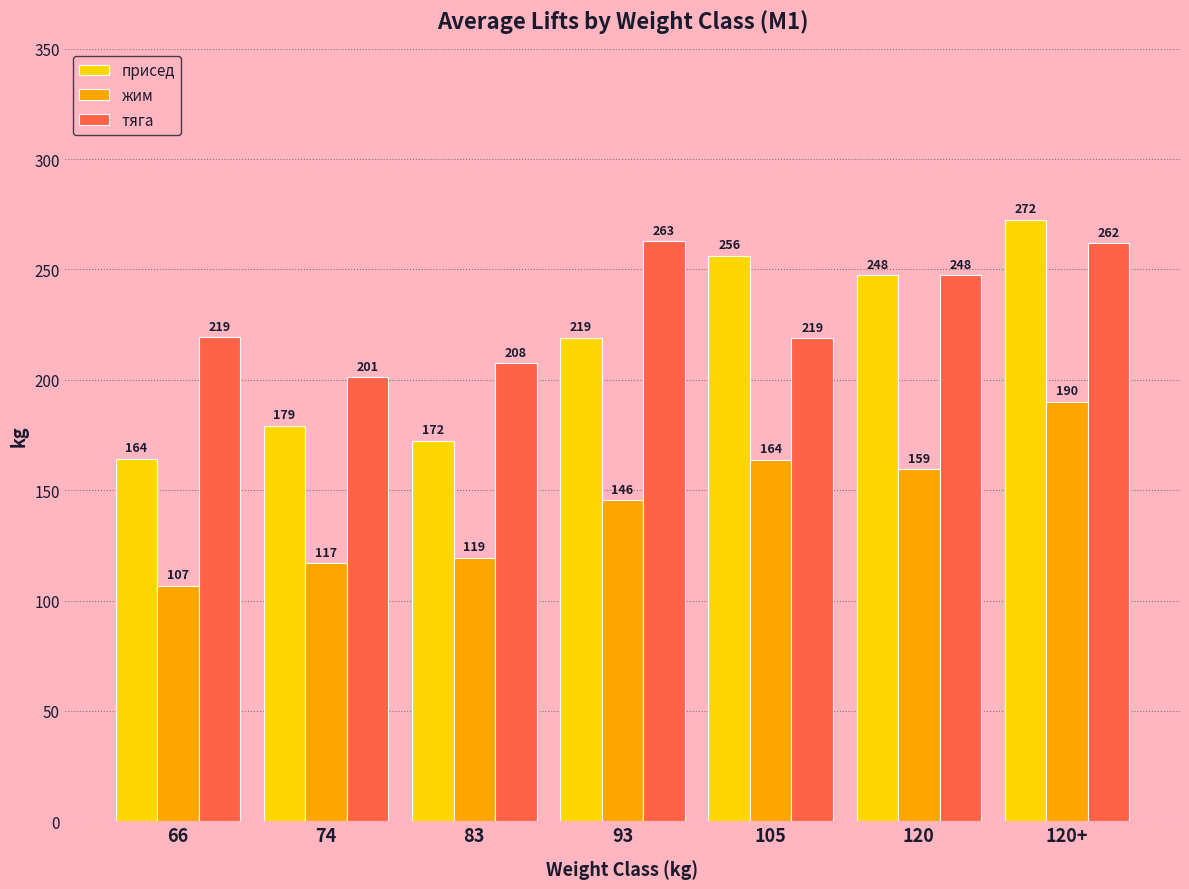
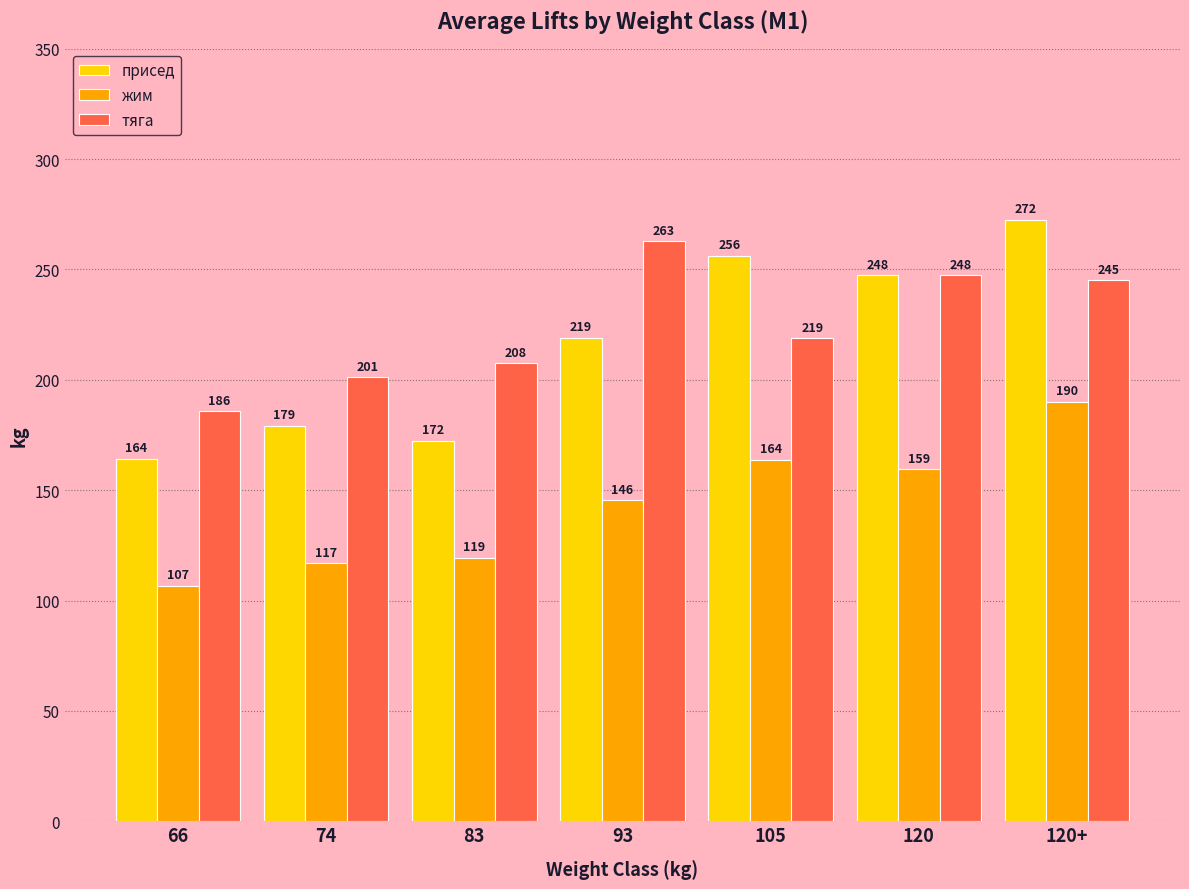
тяга, 66: 219 -> 186
тяга, 120+: 262 -> 245
